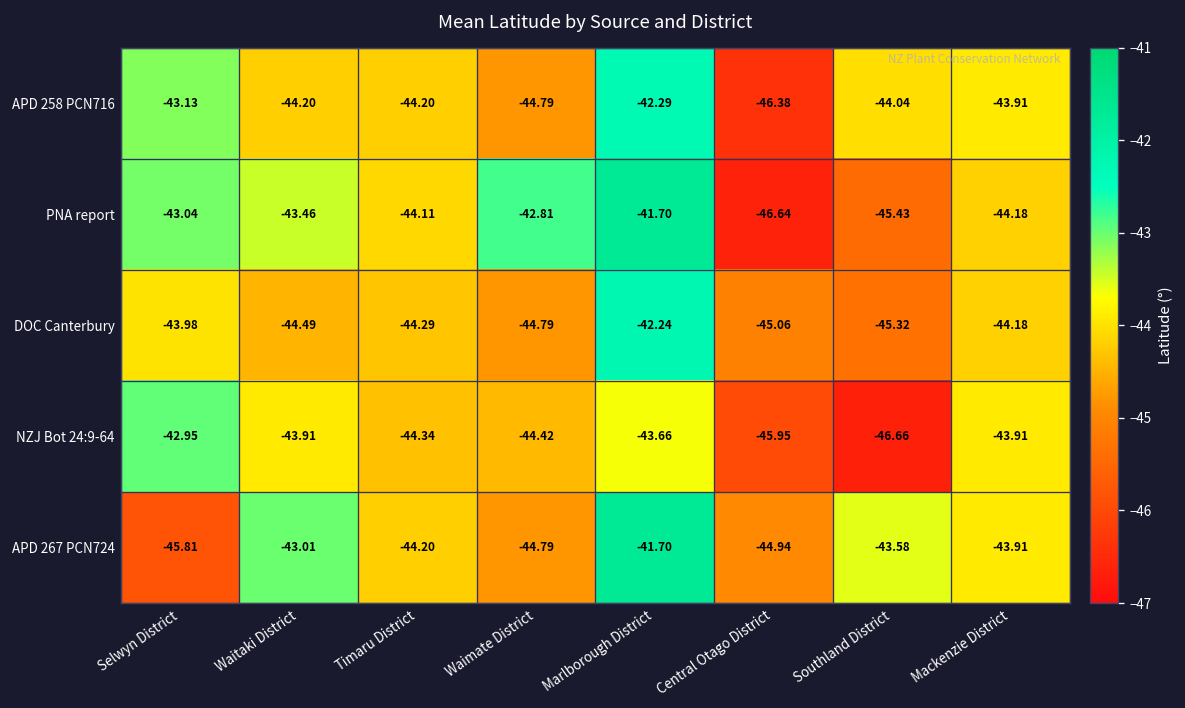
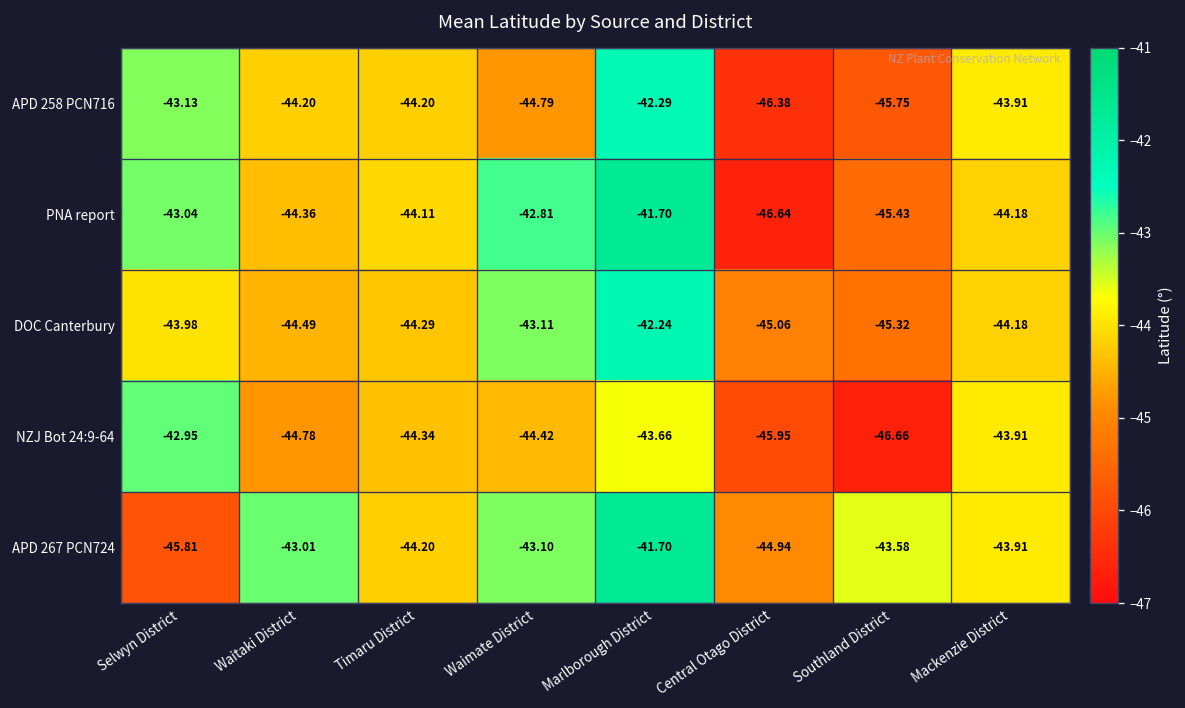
APD 258 PCN716, Southland District: -44.04 -> -45.75
PNA report, Waitaki District: -43.46 -> -44.36
DOC Canterbury, Waimate District: -44.79 -> -43.11
NZJ Bot 24:9-64, Waitaki District: -43.91 -> -44.78
APD 267 PCN724, Waimate District: -44.79 -> -43.10
